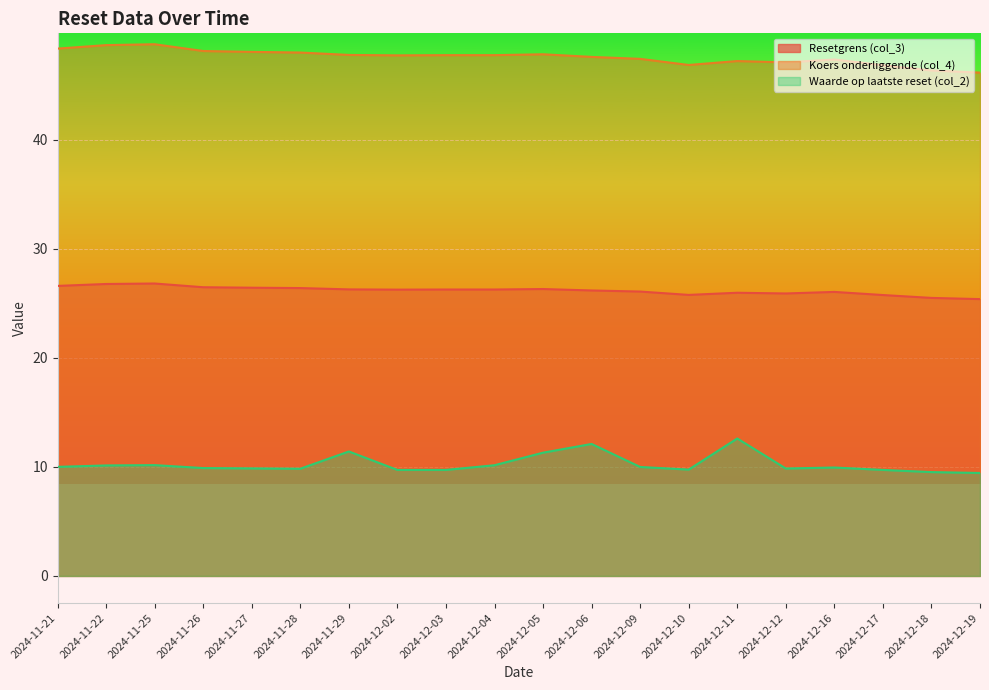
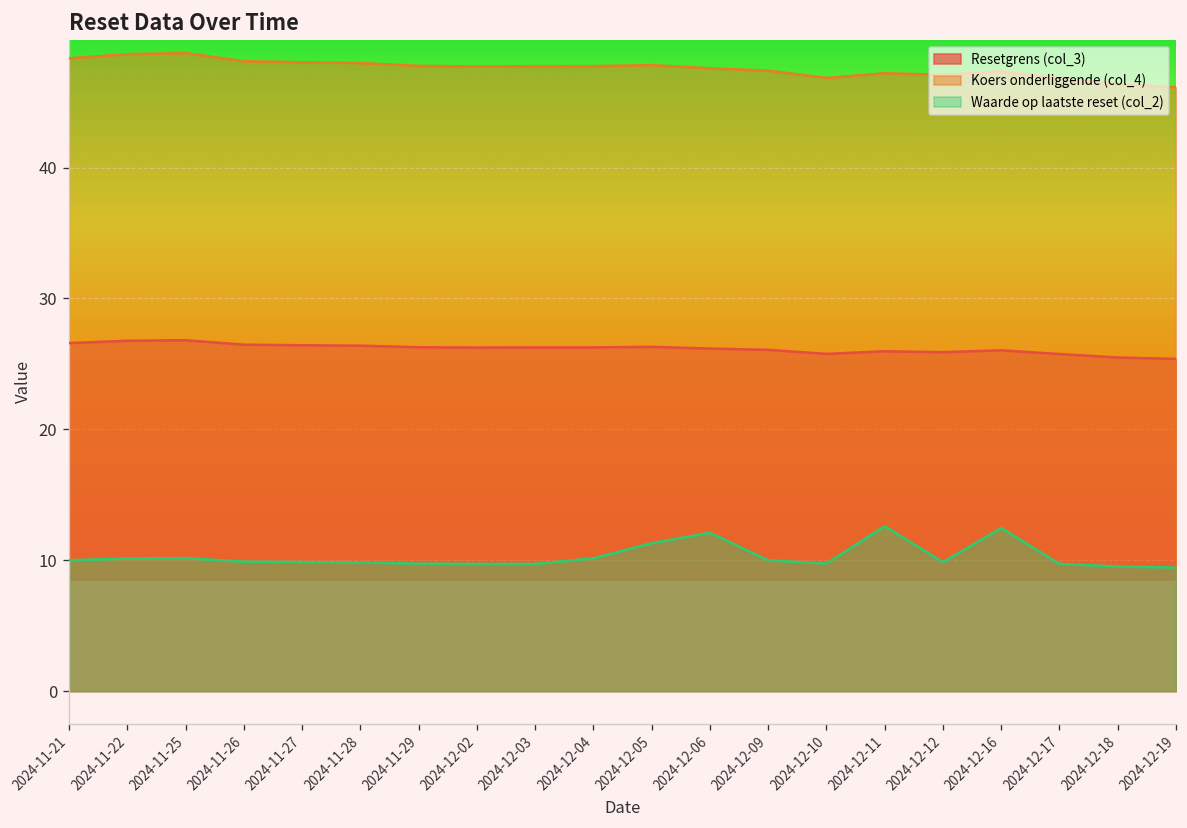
Waarde op laatste reset (col_2), 2024-11-29: 11.4 -> 9.7
Waarde op laatste reset (col_2), 2024-12-16: 9.9 -> 12.5
